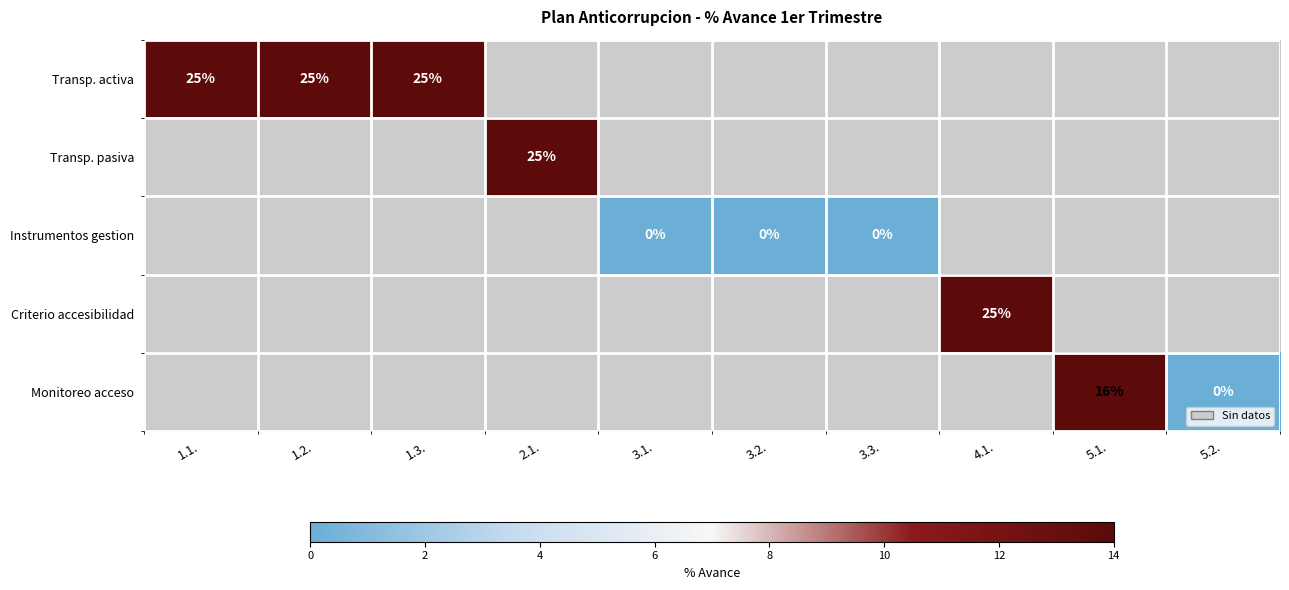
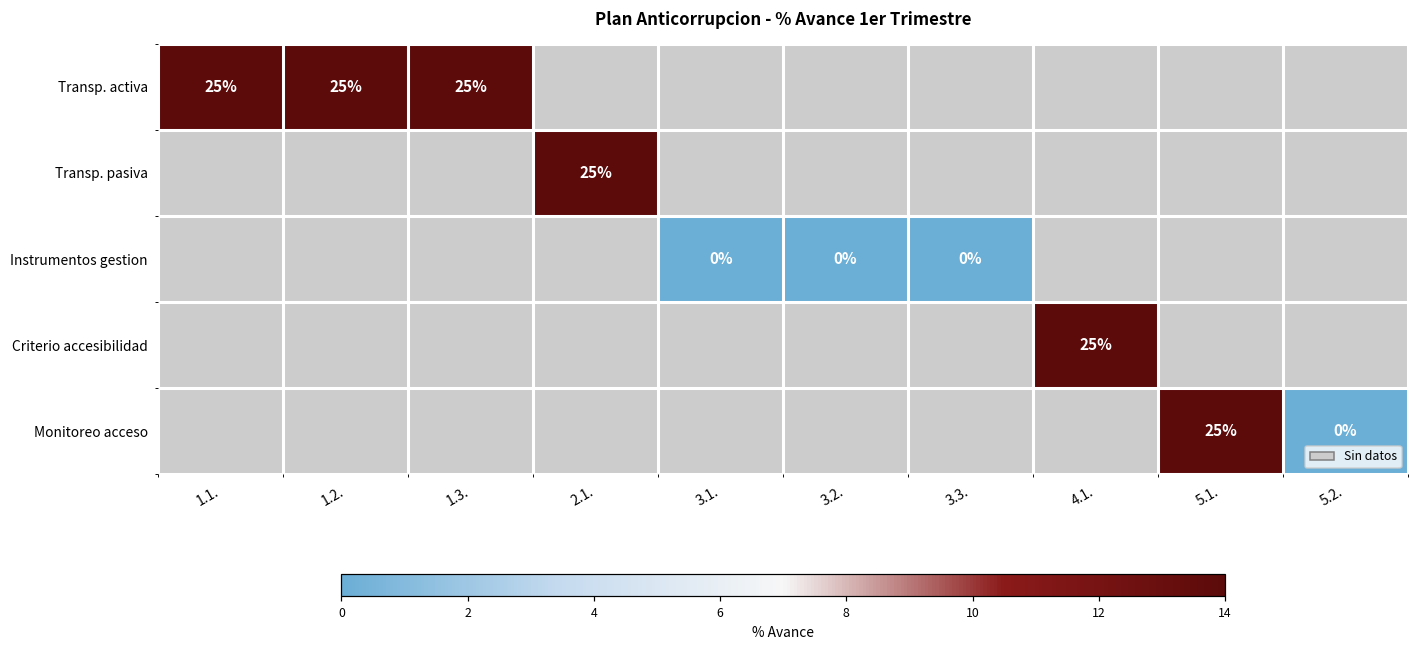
Monitoreo acceso, 5.1.: 16% -> 25%
